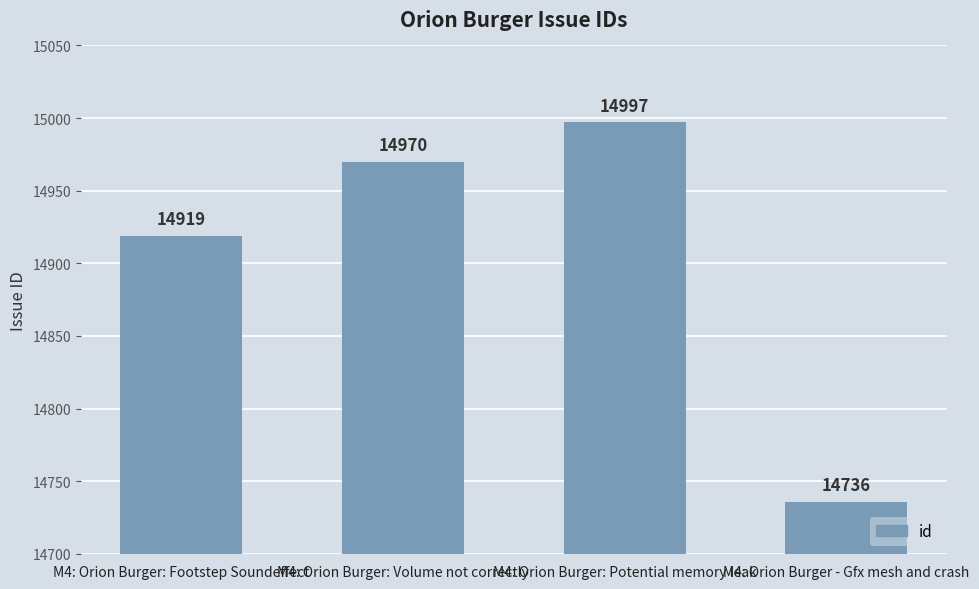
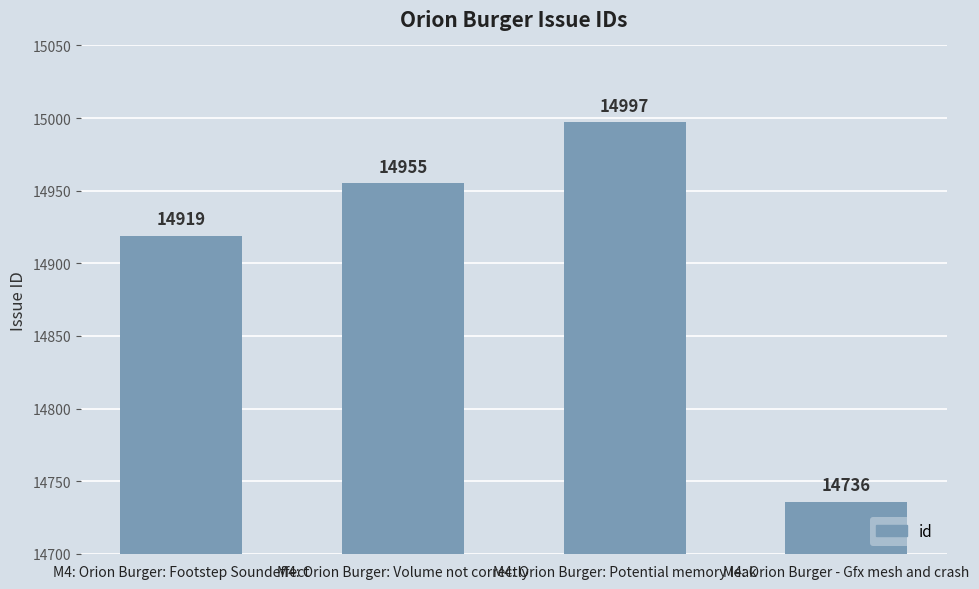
M4: Orion Burger: Volume not correctly: 14970 -> 14955
